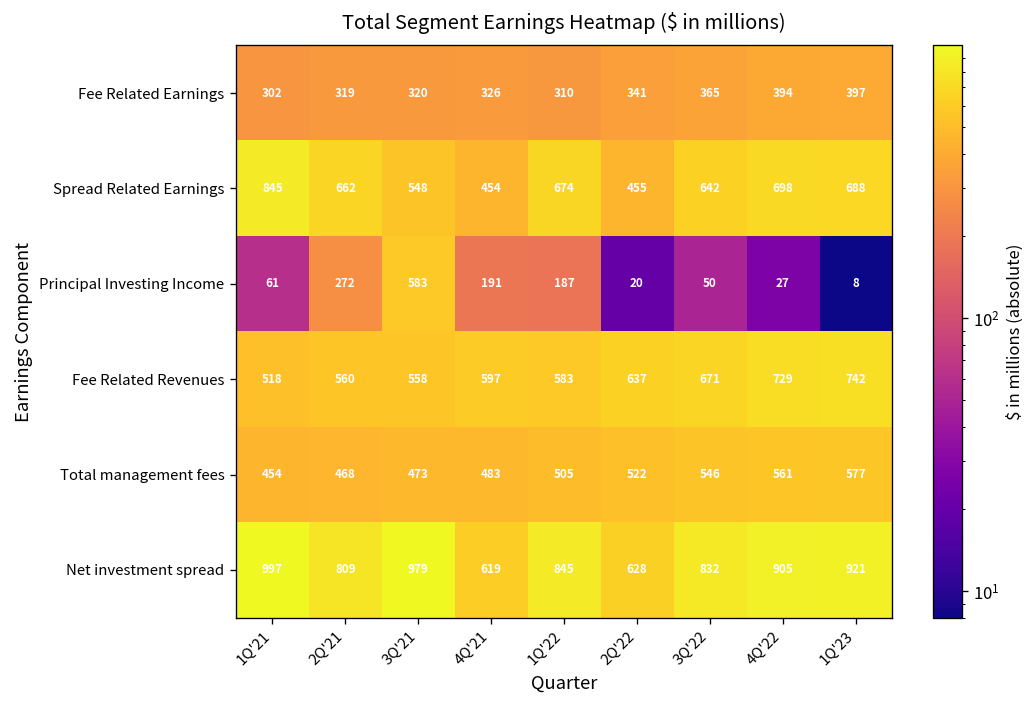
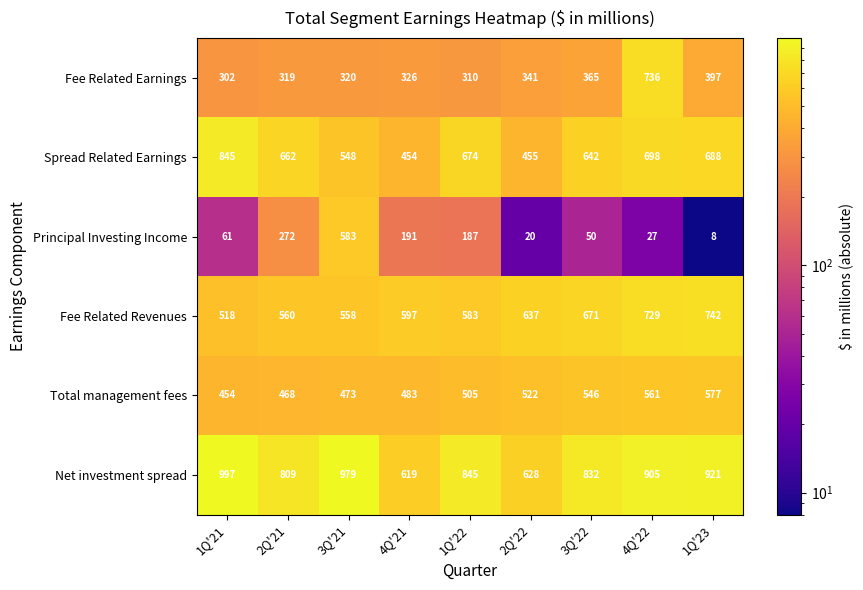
Fee Related Earnings, 4Q'22: 394 -> 736
